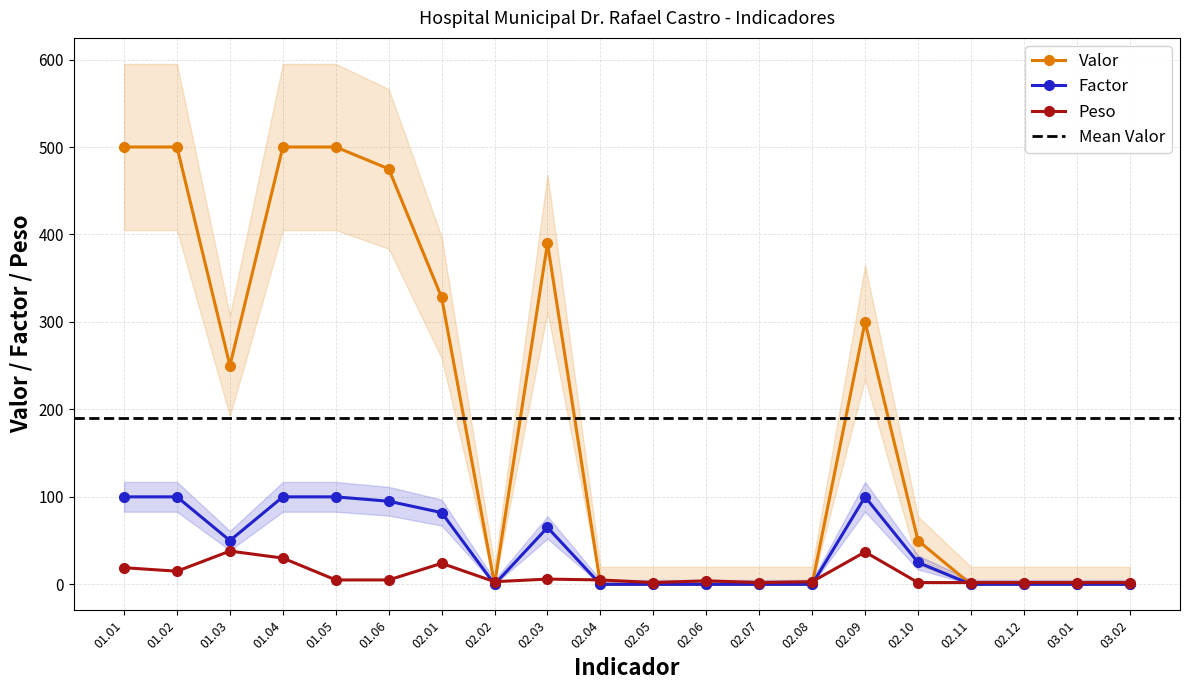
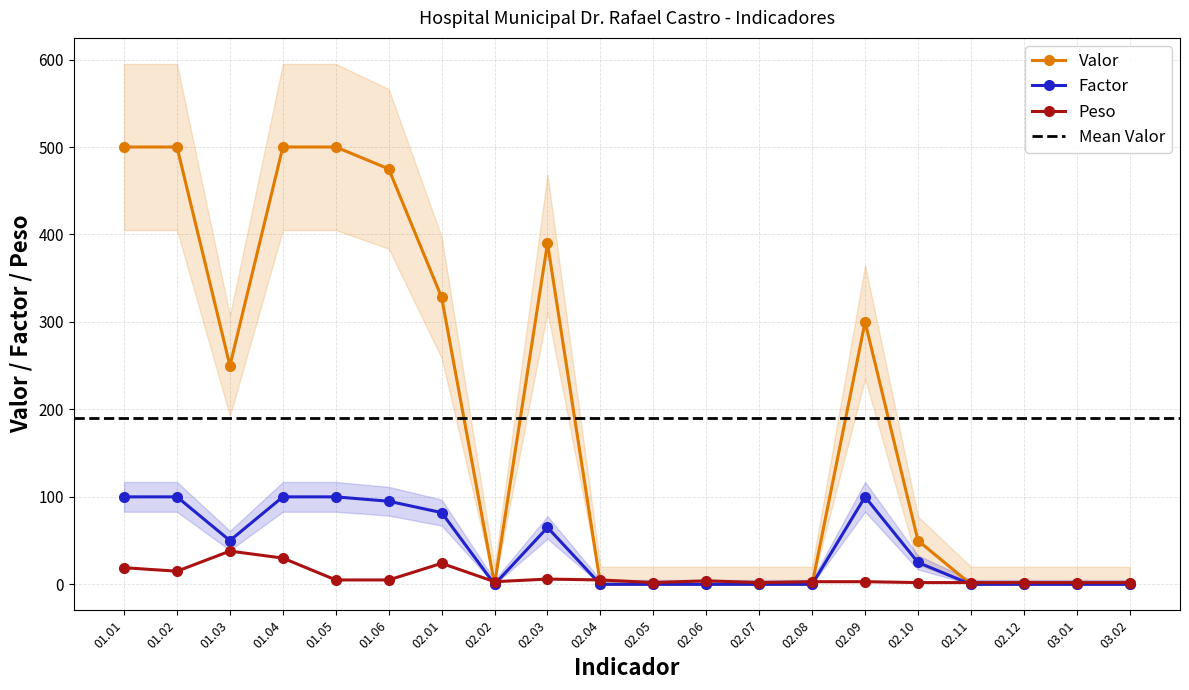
Peso, 02.09: 40 -> 0
